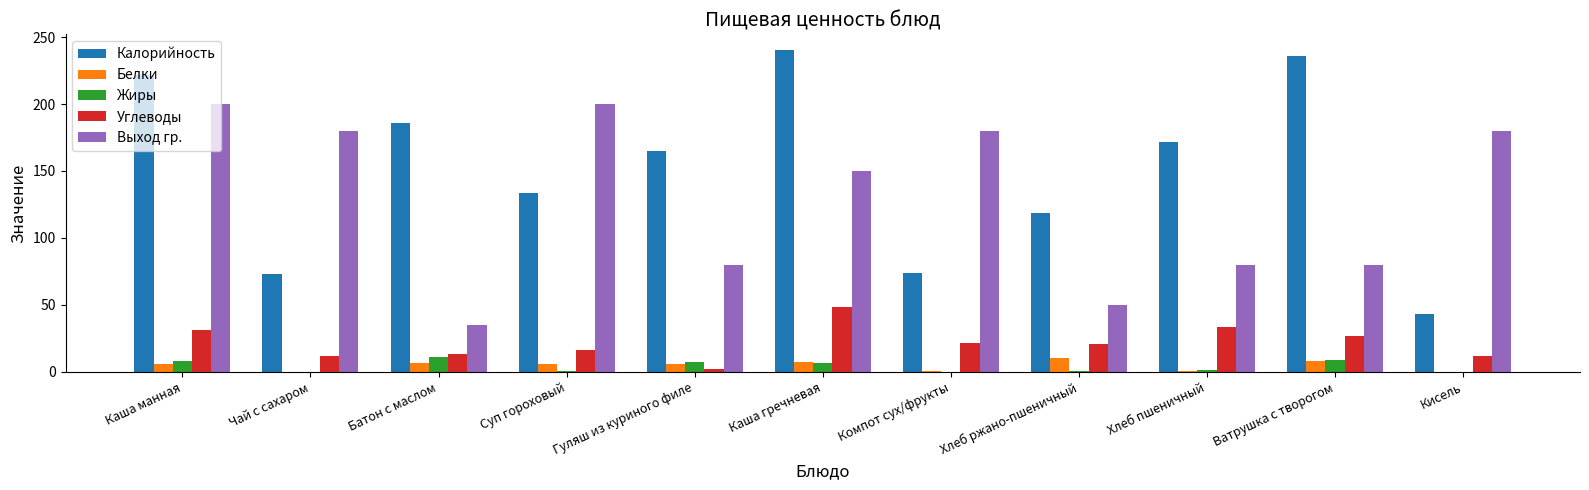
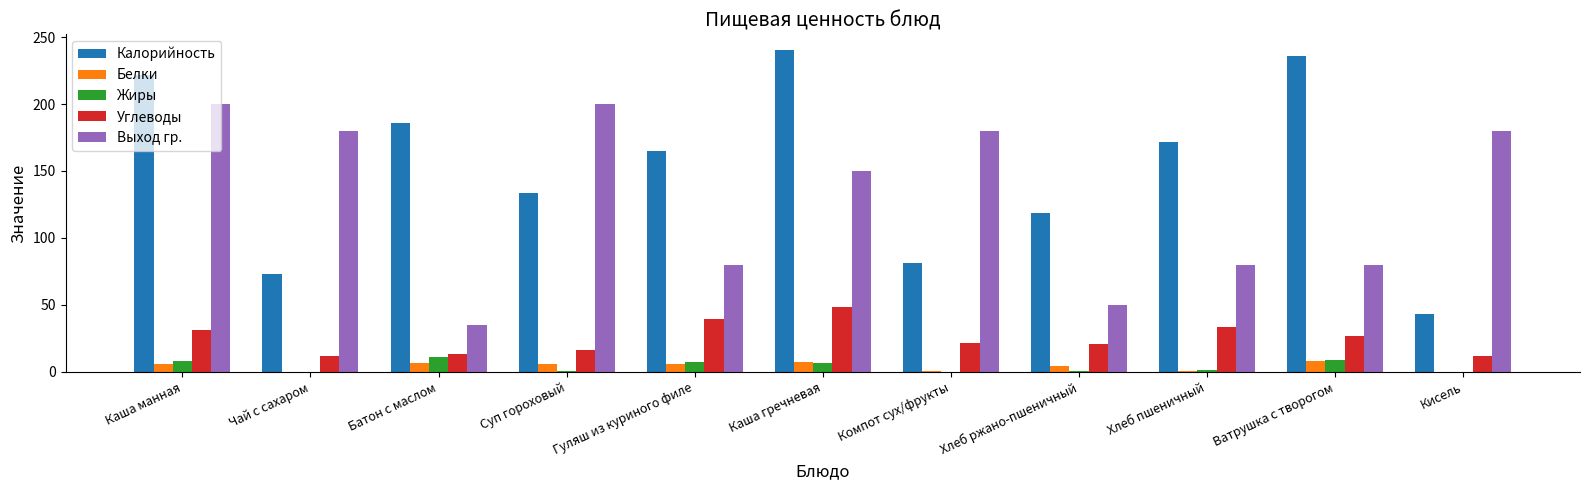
Углеводы, Гуляш из куриного филе: 2 -> 39
Калорийность, Компот сух/фрукты: 74 -> 81
Белки, Хлеб ржано-пшеничный: 10 -> 4
